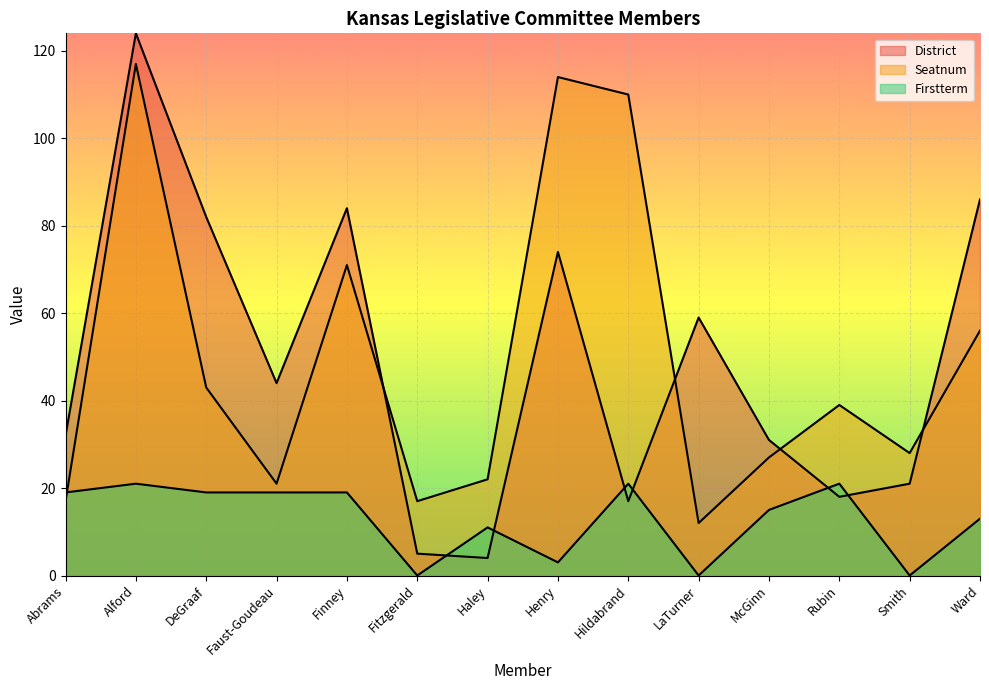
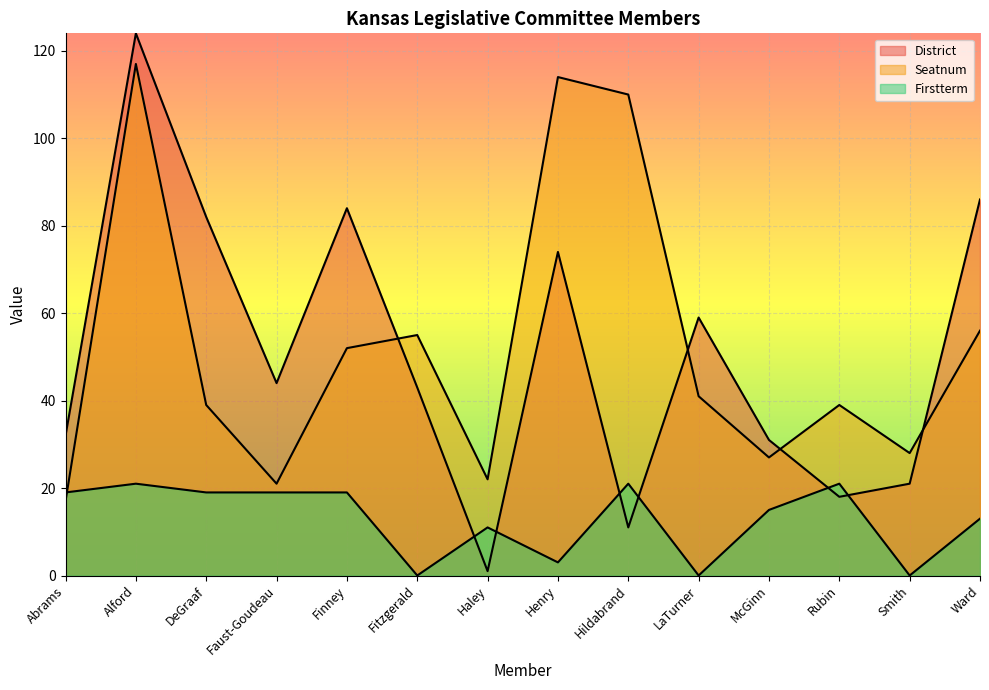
Seatnum, DeGraaf: 43 -> 39
Seatnum, Finney: 71 -> 52
District, Fitzgerald: 5 -> 43
Seatnum, Fitzgerald: 17 -> 55
District, Haley: 4 -> 1
District, Hildabrand: 17 -> 11
Seatnum, LaTurner: 12 -> 41
